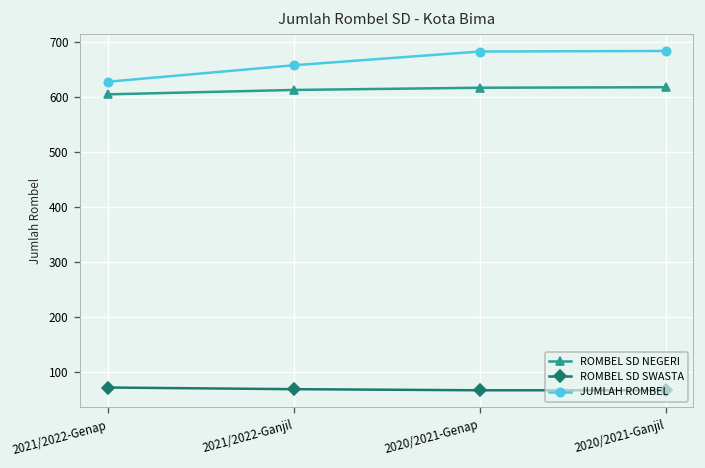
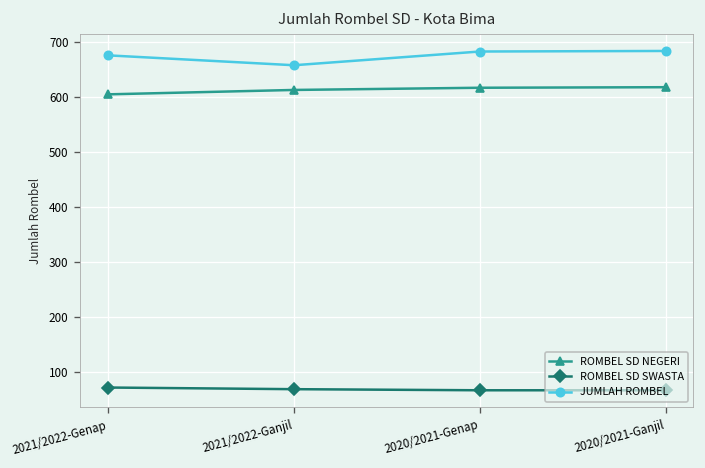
JUMLAH ROMBEL, 2021/2022-Genap: 630 -> 680
